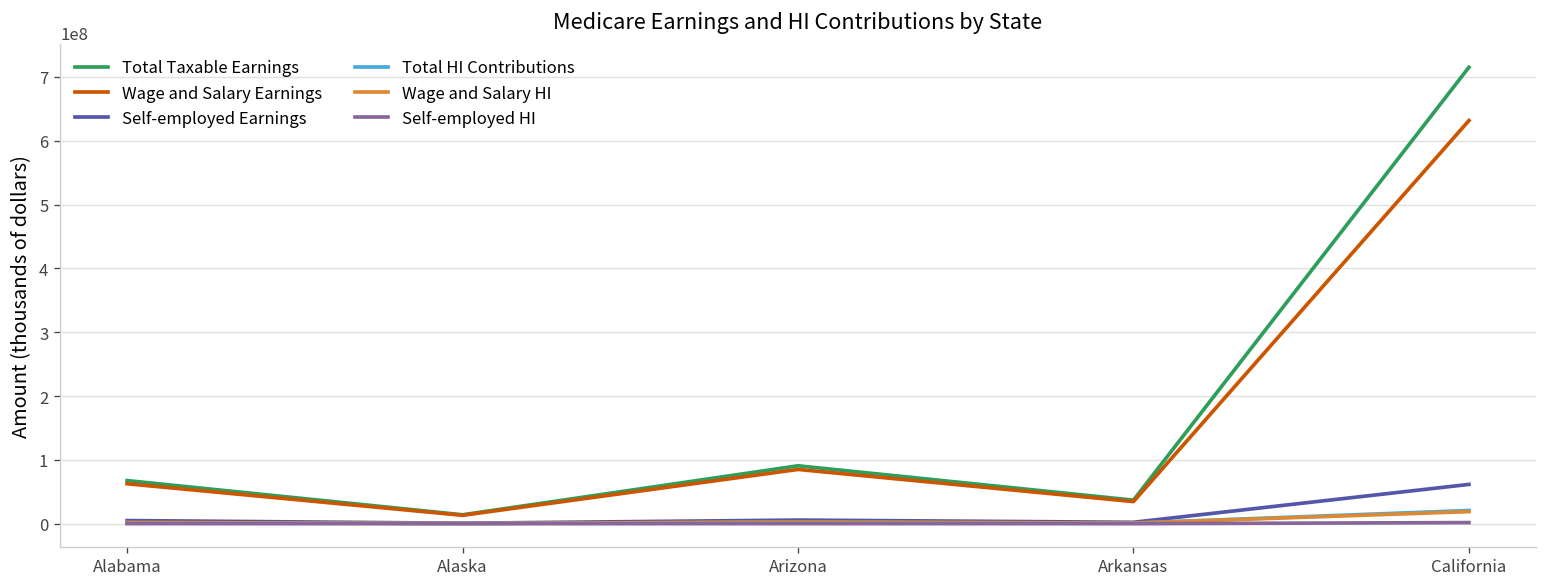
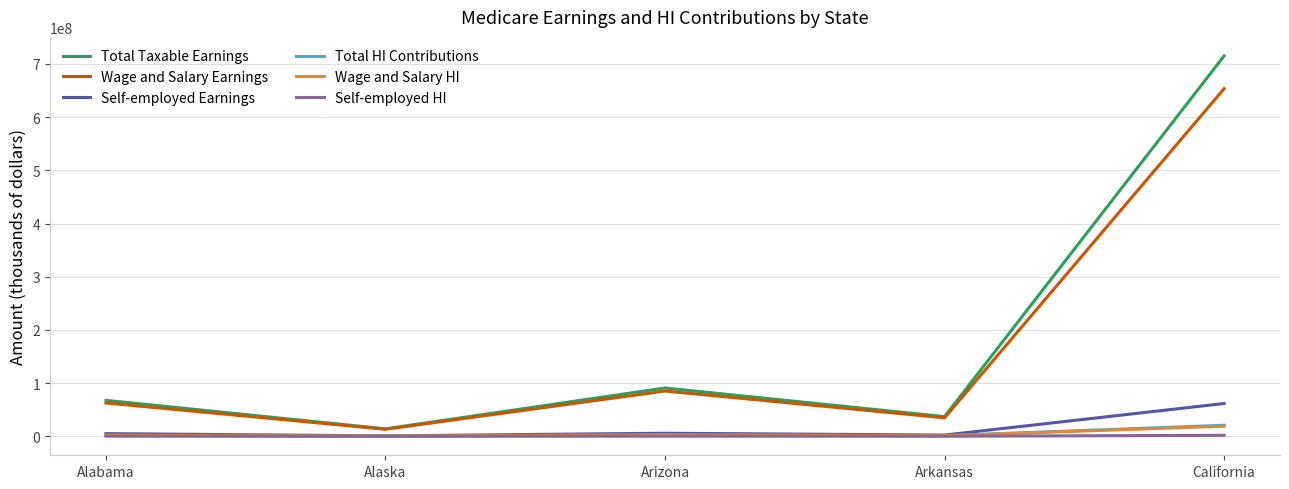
Wage and Salary Earnings, California: 630000000 -> 650000000
